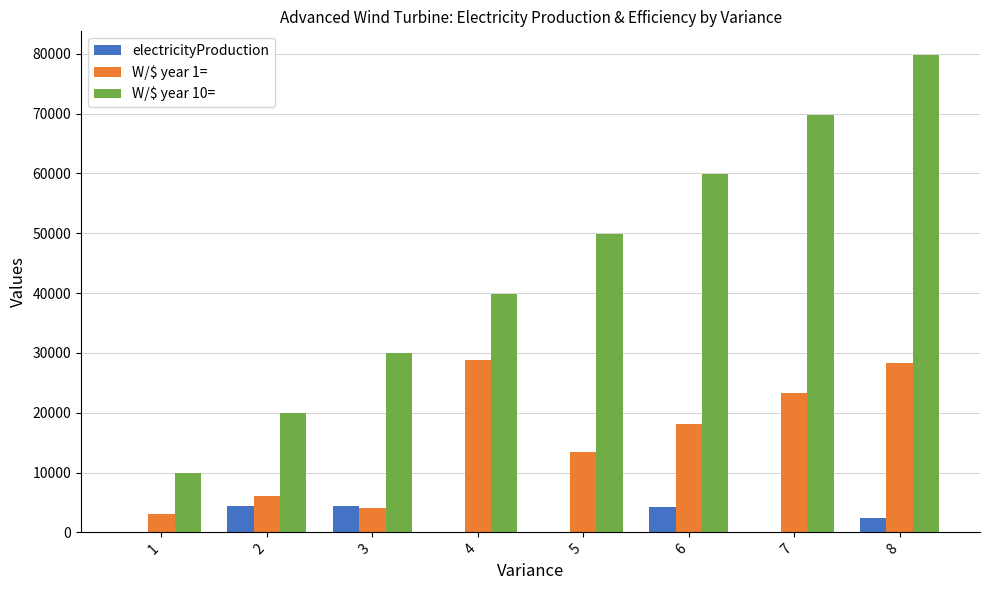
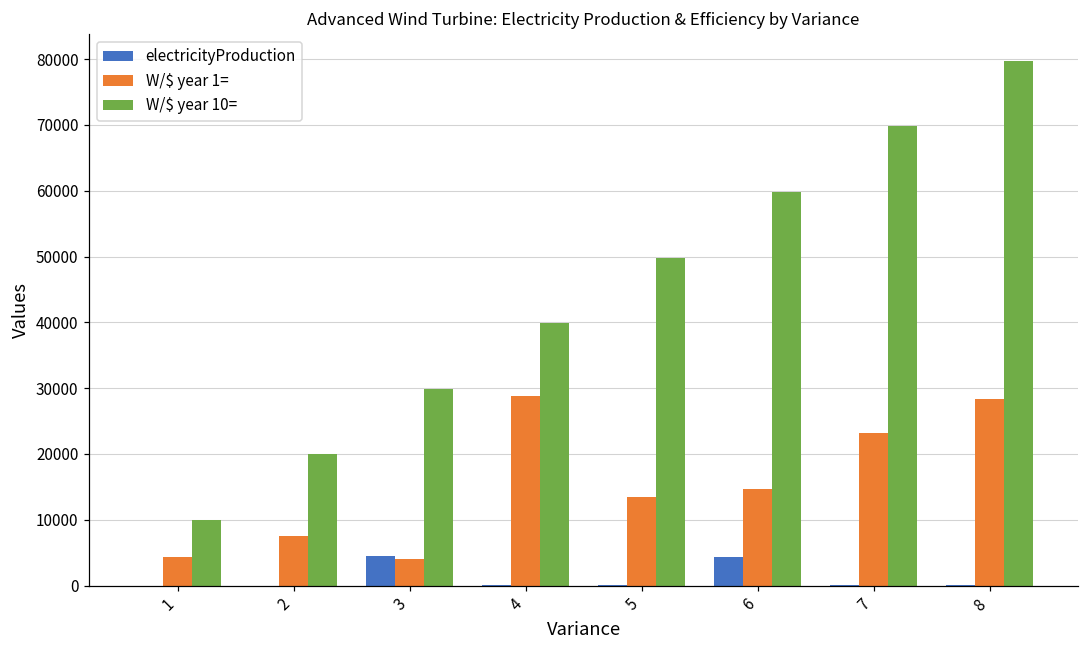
W/$ year 1=, 1: 3000 -> 4000
electricityProduction, 2: 4000 -> 0
W/$ year 1=, 2: 6000 -> 7000
W/$ year 1=, 6: 18000 -> 15000
electricityProduction, 8: 2000 -> 0
